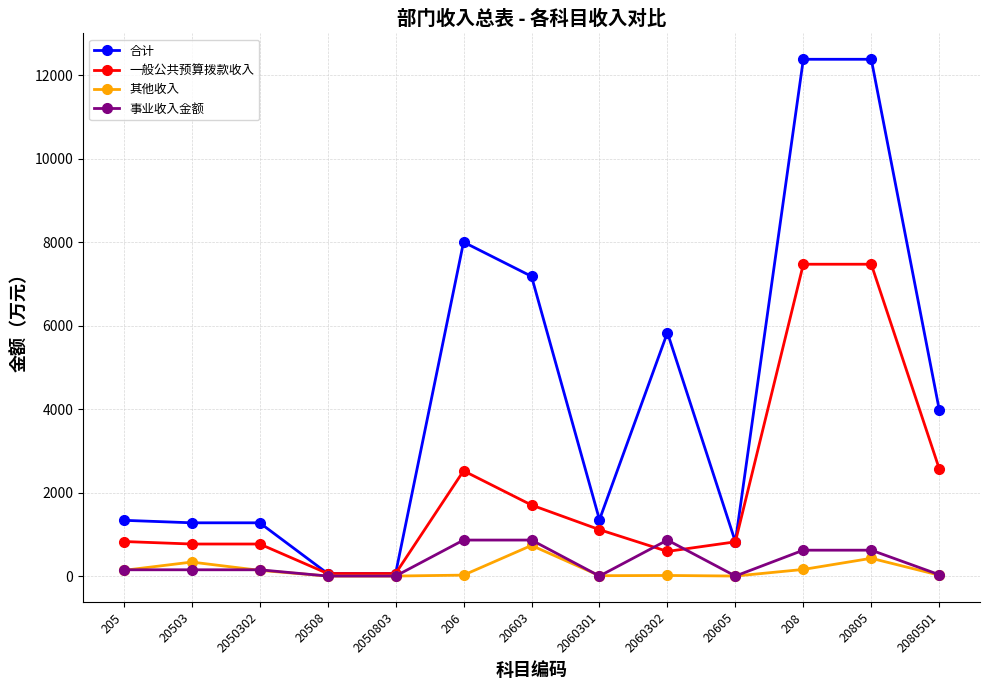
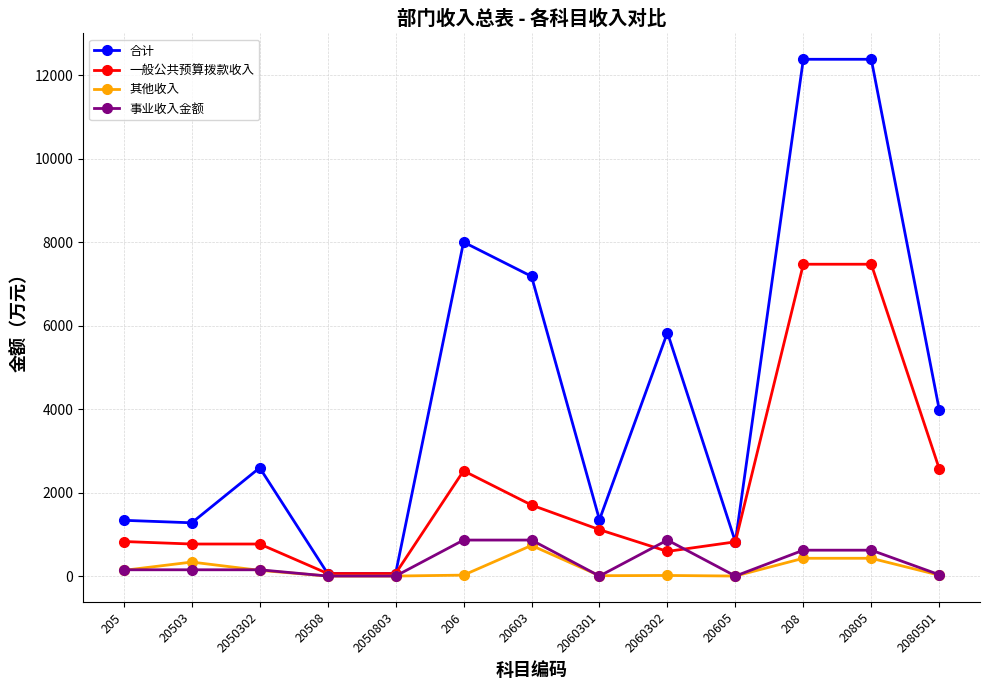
合计, 2050302: 1300 -> 2600
其他收入, 208: 200 -> 400
